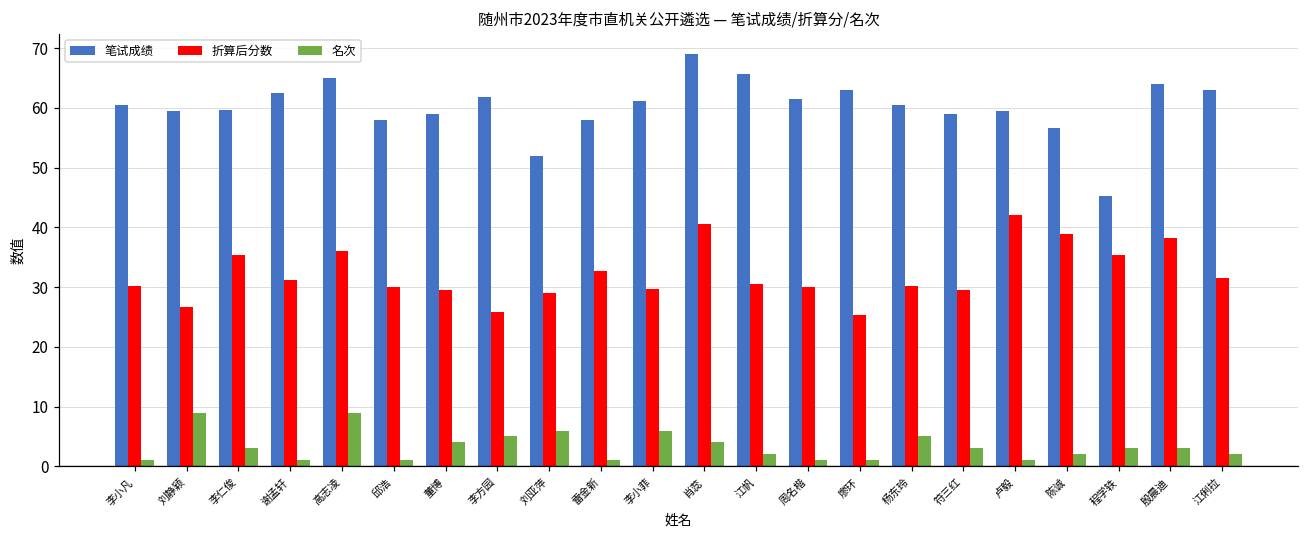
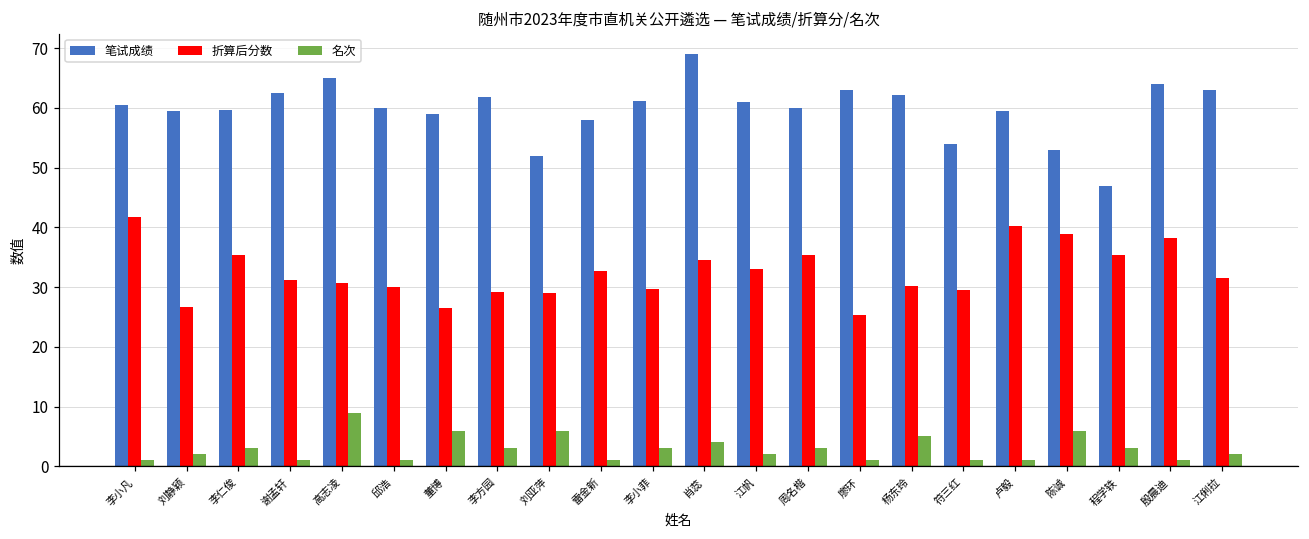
折算后分数, 李小凡: 30 -> 42
名次, 刘静颖: 9 -> 2
折算后分数, 高志凌: 36 -> 31
笔试成绩, 邱浩: 58 -> 60
折算后分数, 董博: 30 -> 27
名次, 董博: 4 -> 6
折算后分数, 李方园: 26 -> 29
名次, 李方园: 5 -> 3
名次, 李小菲: 6 -> 3
折算后分数, 肖蕊: 41 -> 35
笔试成绩, 江帆: 66 -> 61
折算后分数, 江帆: 31 -> 33
笔试成绩, 周名楷: 62 -> 60
折算后分数, 周名楷: 30 -> 35
名次, 周名楷: 1 -> 3
笔试成绩, 杨东玲: 61 -> 62
笔试成绩, 符三红: 59 -> 54
名次, 符三红: 3 -> 1
折算后分数, 卢毅: 42 -> 40
笔试成绩, 陈诚: 57 -> 53
名次, 陈诚: 2 -> 6
笔试成绩, 程学轶: 45 -> 47
名次, 殷晨迪: 3 -> 1
